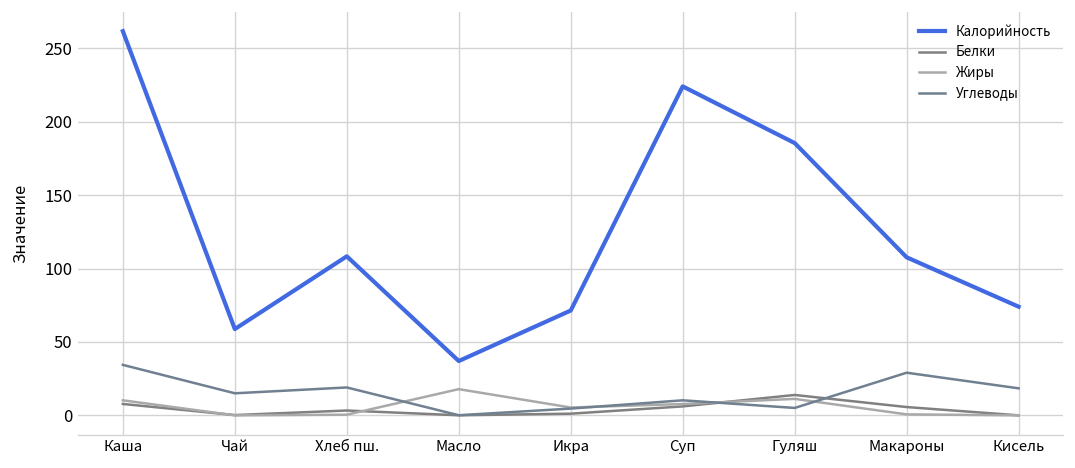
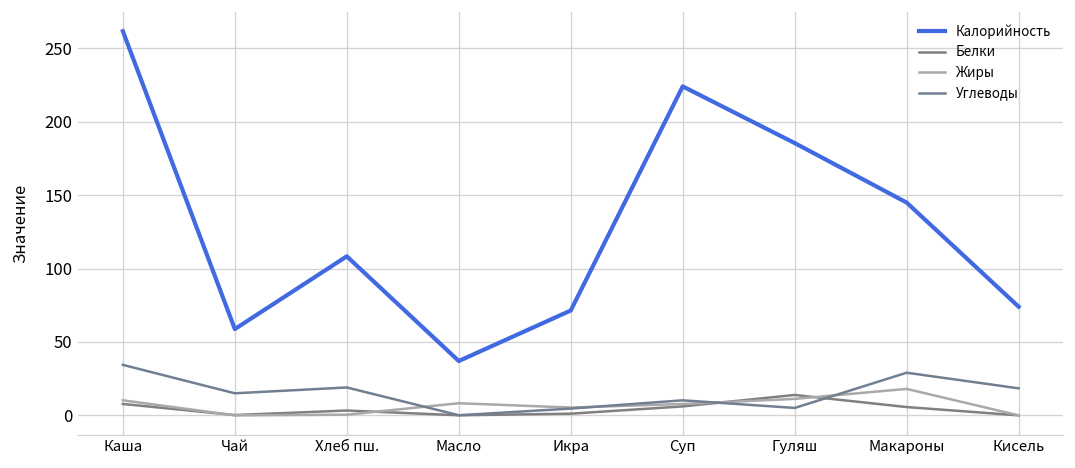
Жиры, Масло: 18 -> 8
Калорийность, Макароны: 108 -> 145
Жиры, Макароны: 1 -> 18
